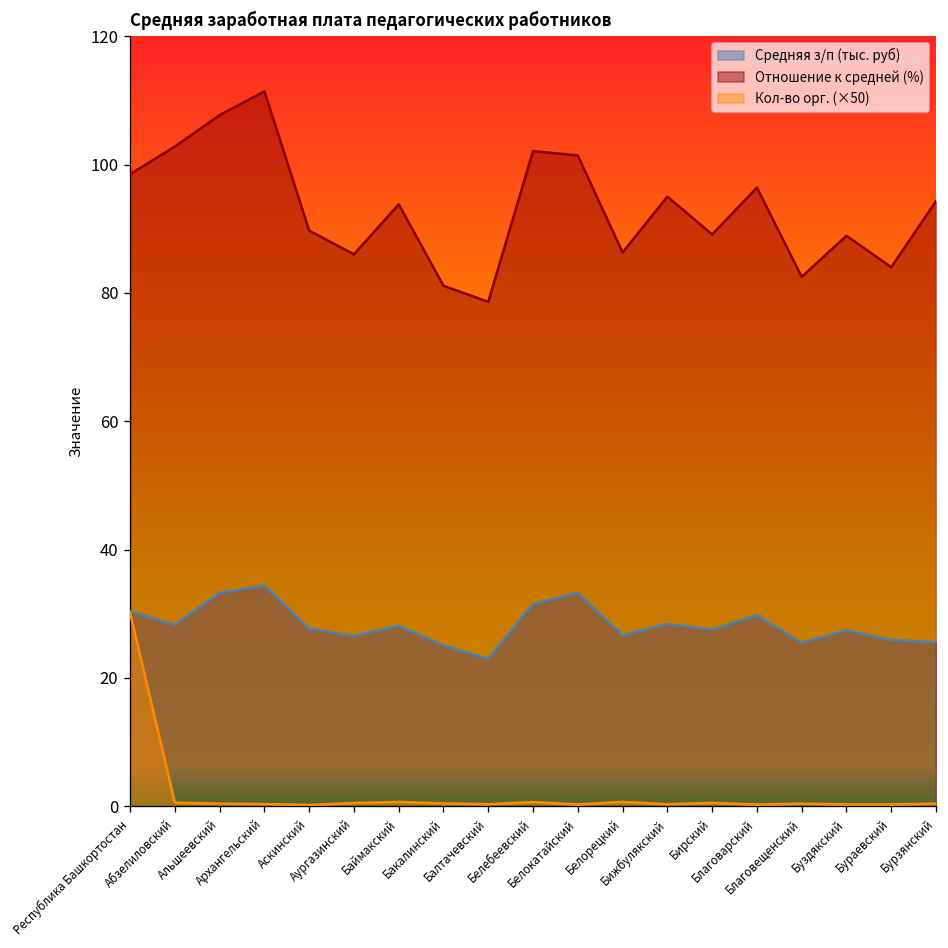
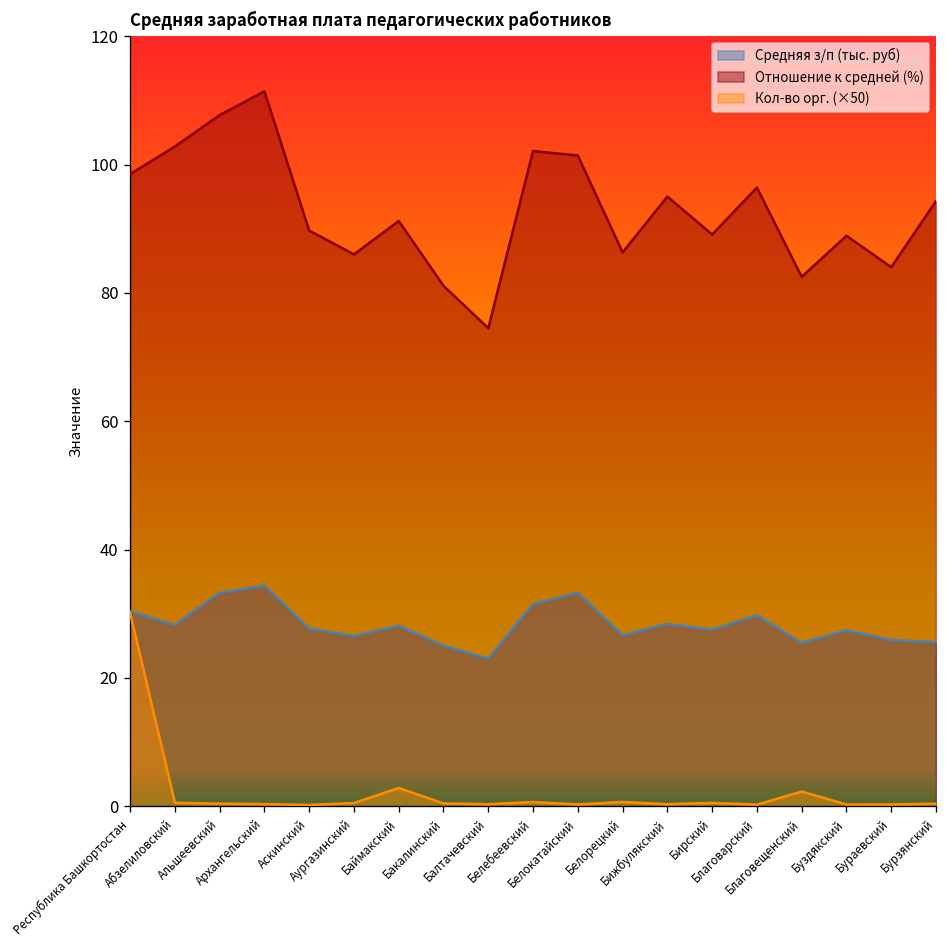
Отношение к средней (%), Баймакский: 94 -> 91
Кол-во орг. (×50), Баймакский: 1 -> 3
Отношение к средней (%), Балтачевский: 79 -> 75
Кол-во орг. (×50), Благовещенский: 0 -> 2
